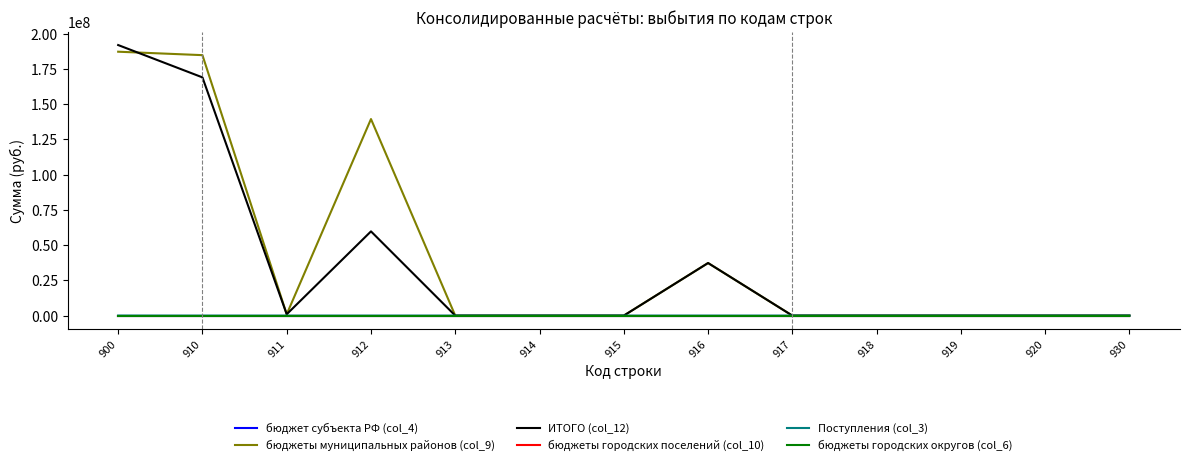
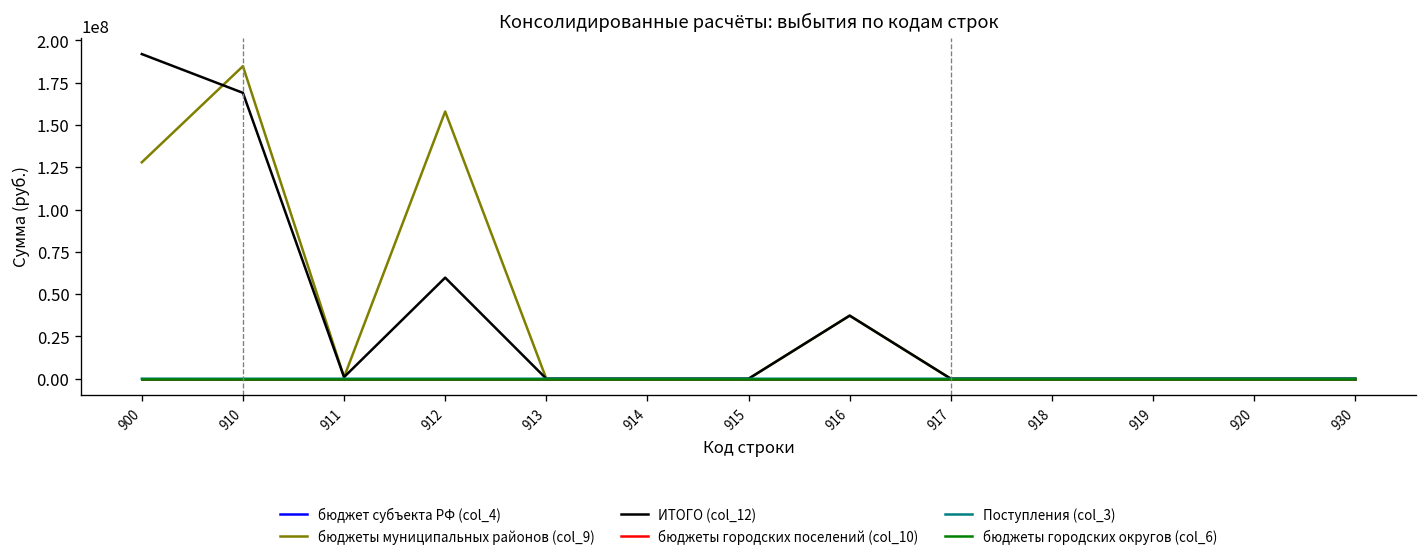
бюджеты муниципальных районов (col_9), 900: 187000000 -> 128000000
бюджеты муниципальных районов (col_9), 912: 139000000 -> 158000000
